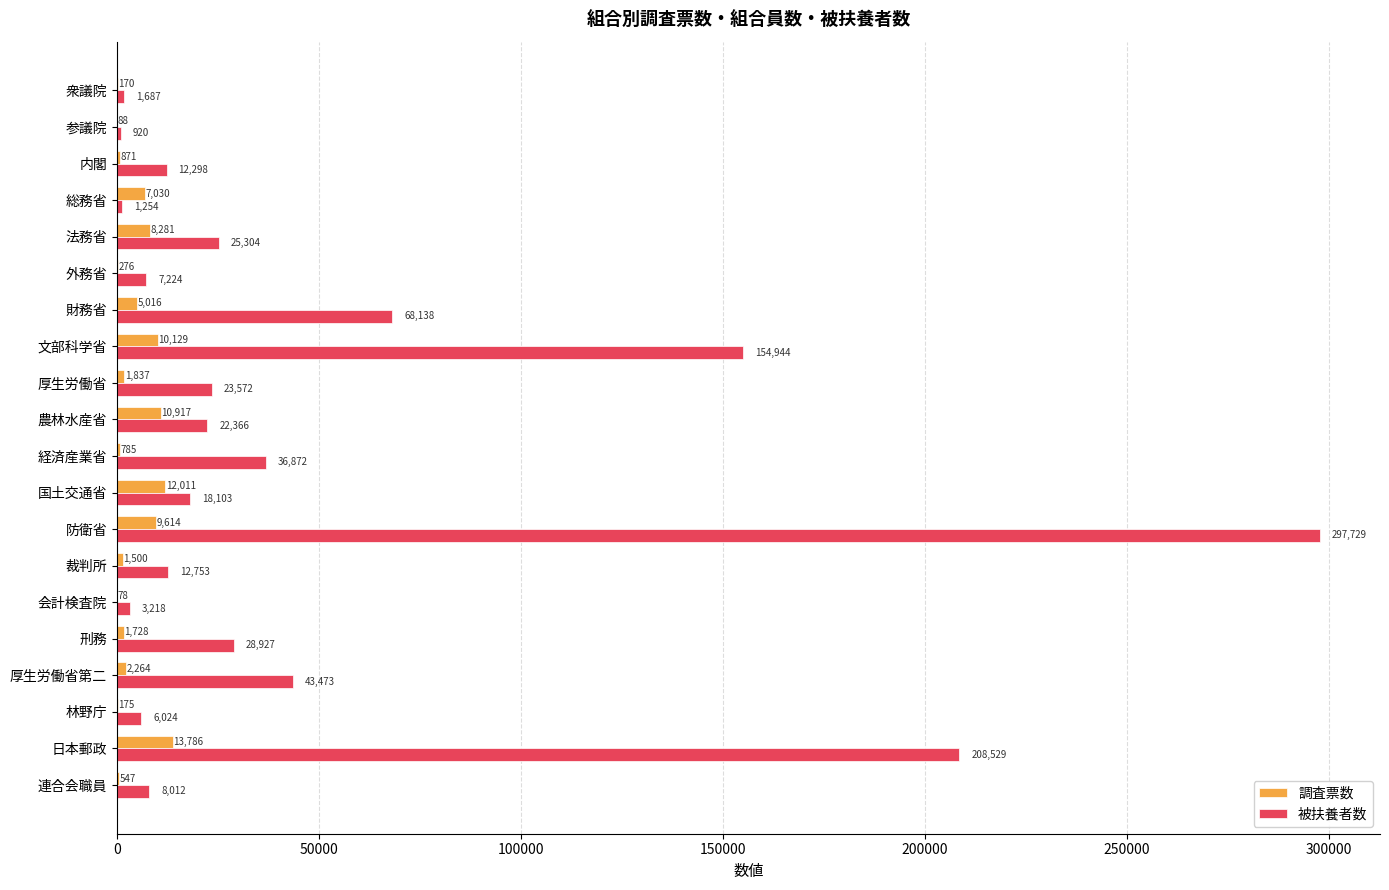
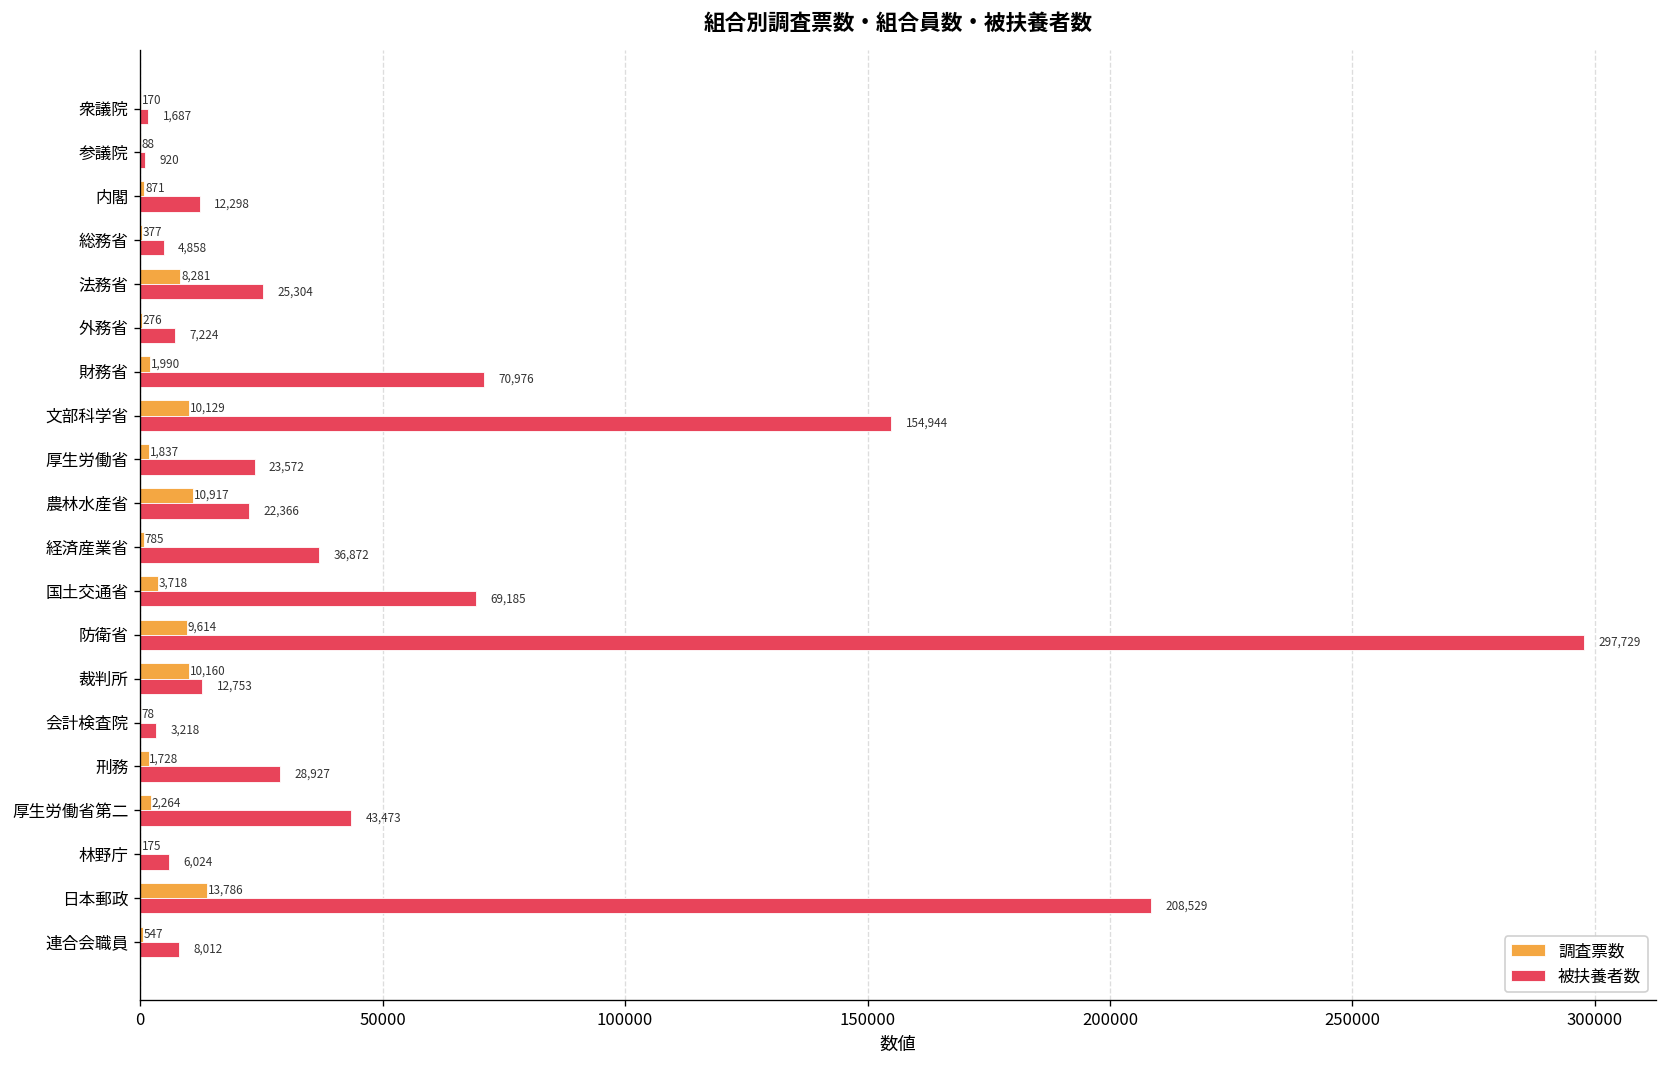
調査票数, 総務省: 7,030 -> 377
被扶養者数, 総務省: 1,254 -> 4,858
調査票数, 財務省: 5,016 -> 1,990
被扶養者数, 財務省: 68,138 -> 70,976
調査票数, 国土交通省: 12,011 -> 3,718
被扶養者数, 国土交通省: 18,103 -> 69,185
調査票数, 裁判所: 1,500 -> 10,160
